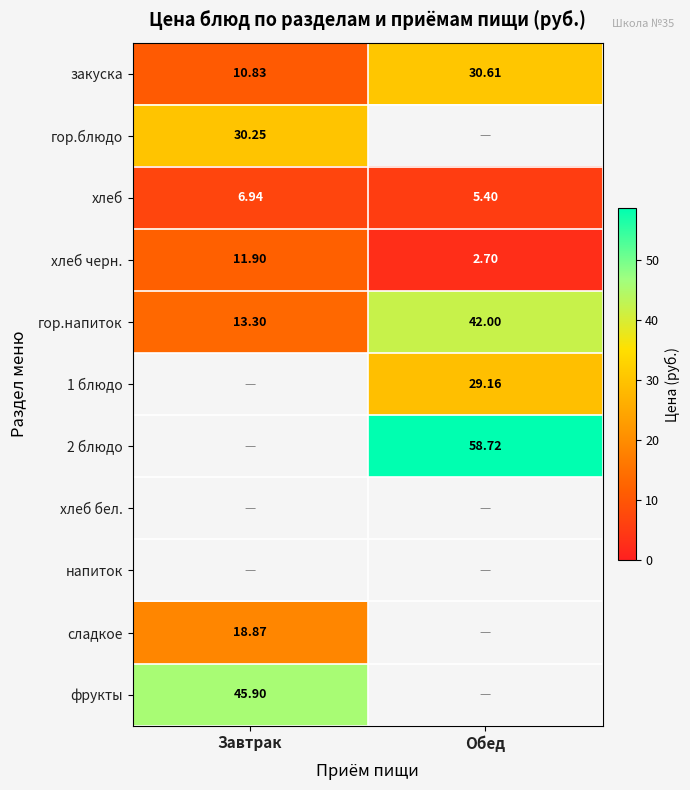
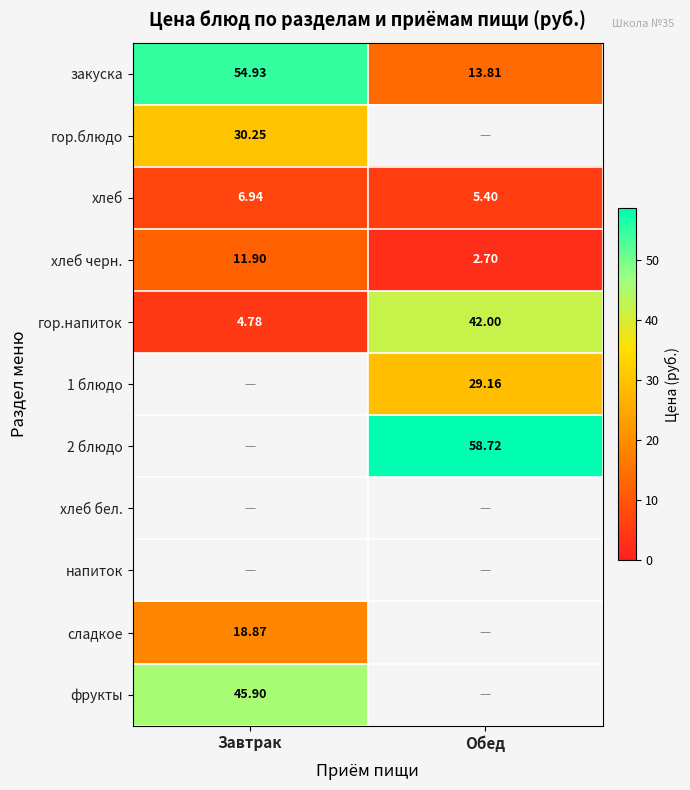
закуска, Завтрак: 10.83 -> 54.93
закуска, Обед: 30.61 -> 13.81
гор.напиток, Завтрак: 13.30 -> 4.78
